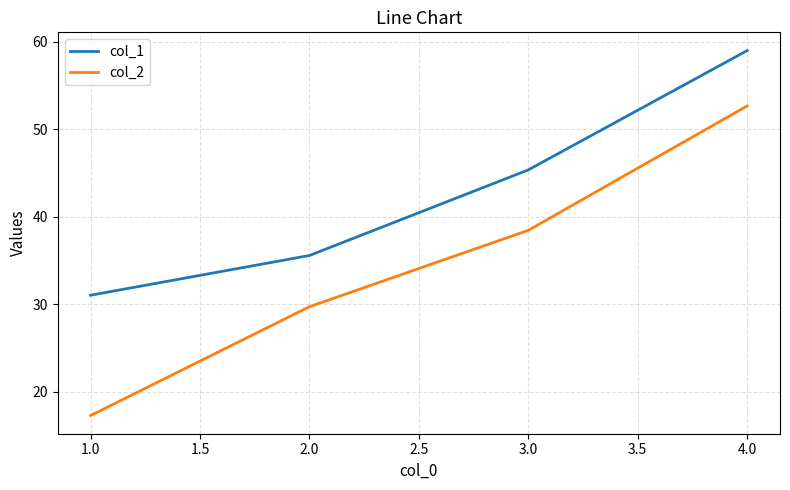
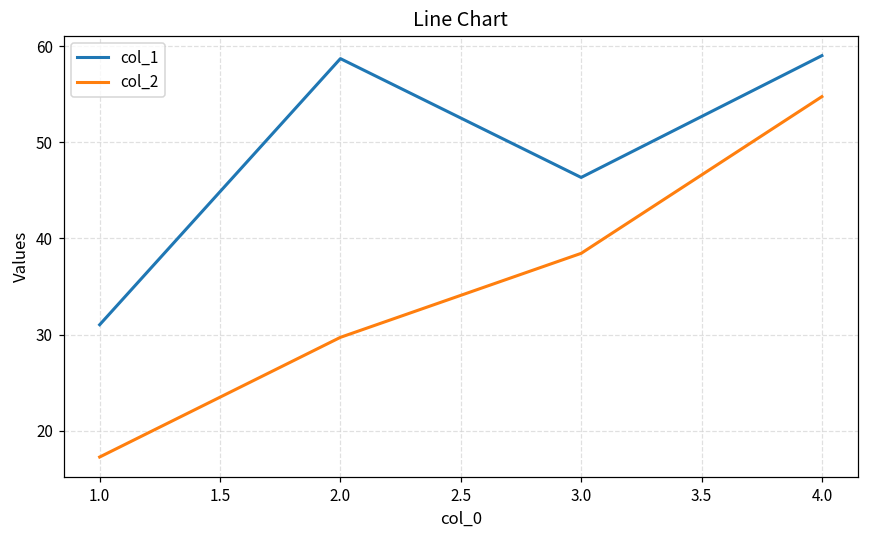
col_1, 2.0: 36 -> 59
col_1, 3.0: 45 -> 46
col_2, 4.0: 53 -> 55
